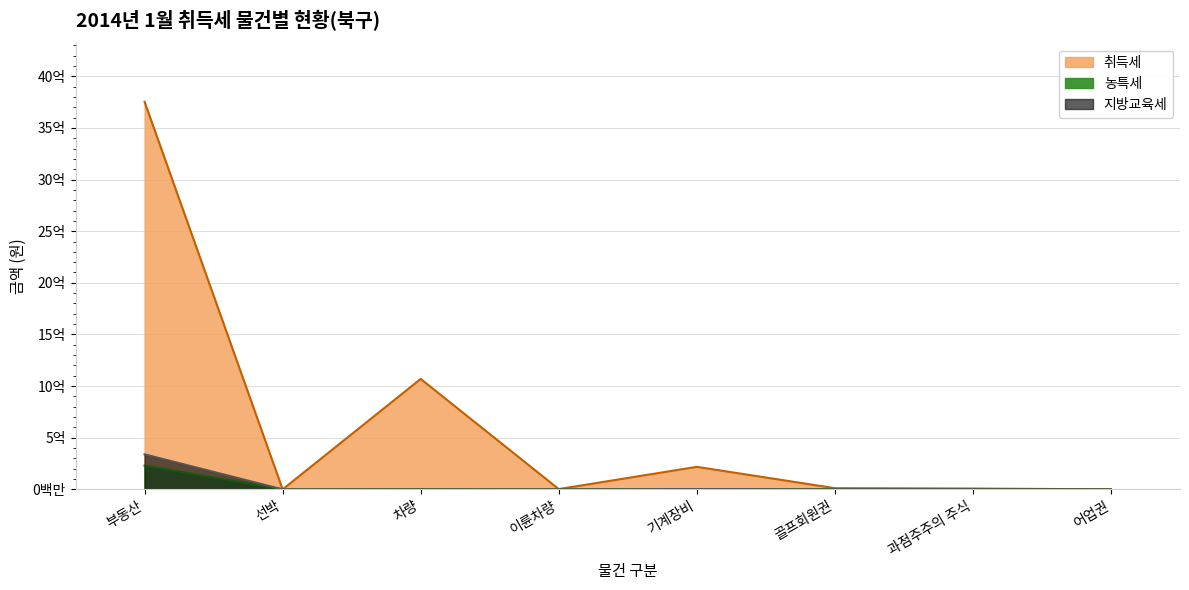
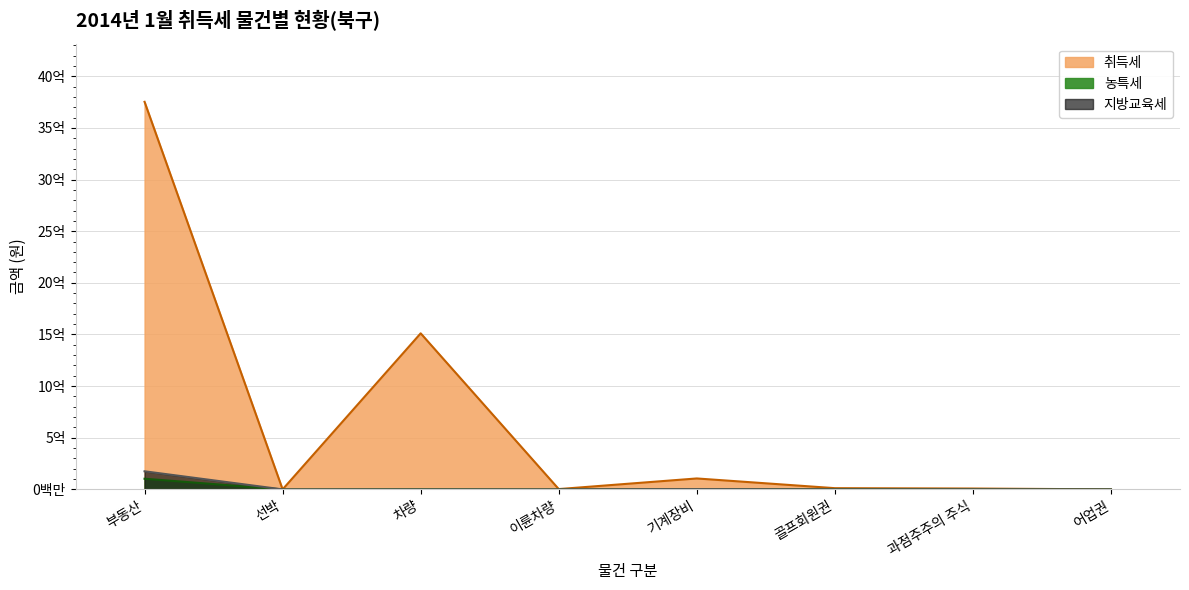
농특세, 부동산: 2.3억 -> 1.0억
지방교육세, 부동산: 3.4억 -> 1.8억
취득세, 차량: 10.7억 -> 15.1억
취득세, 기계장비: 2.2억 -> 1.1억
